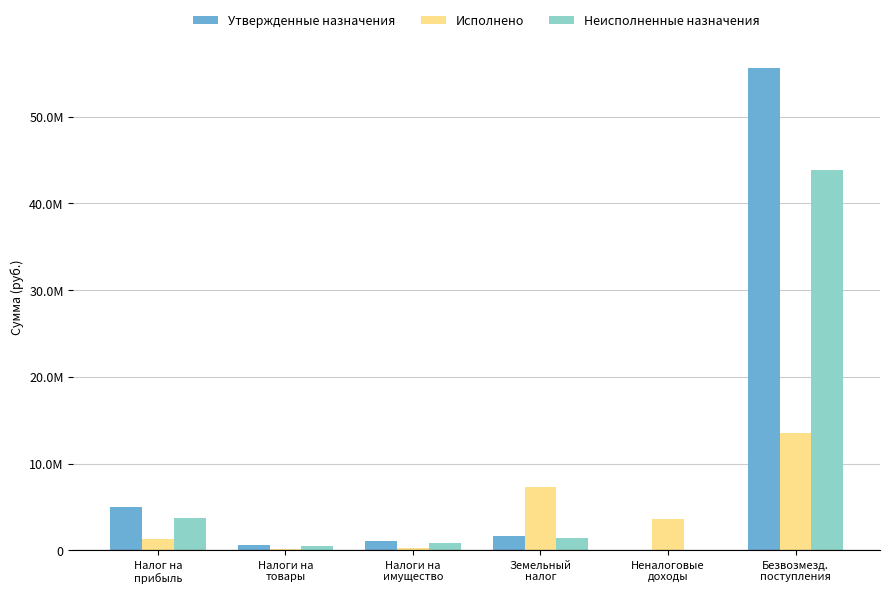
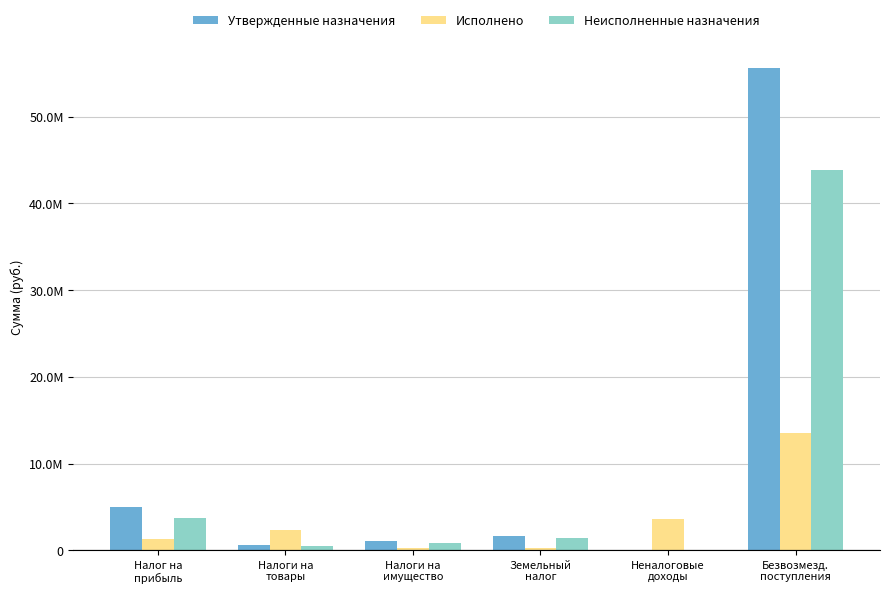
Исполнено, Налоги на товары: 0 -> 2000000
Исполнено, Земельный налог: 7000000 -> 0
